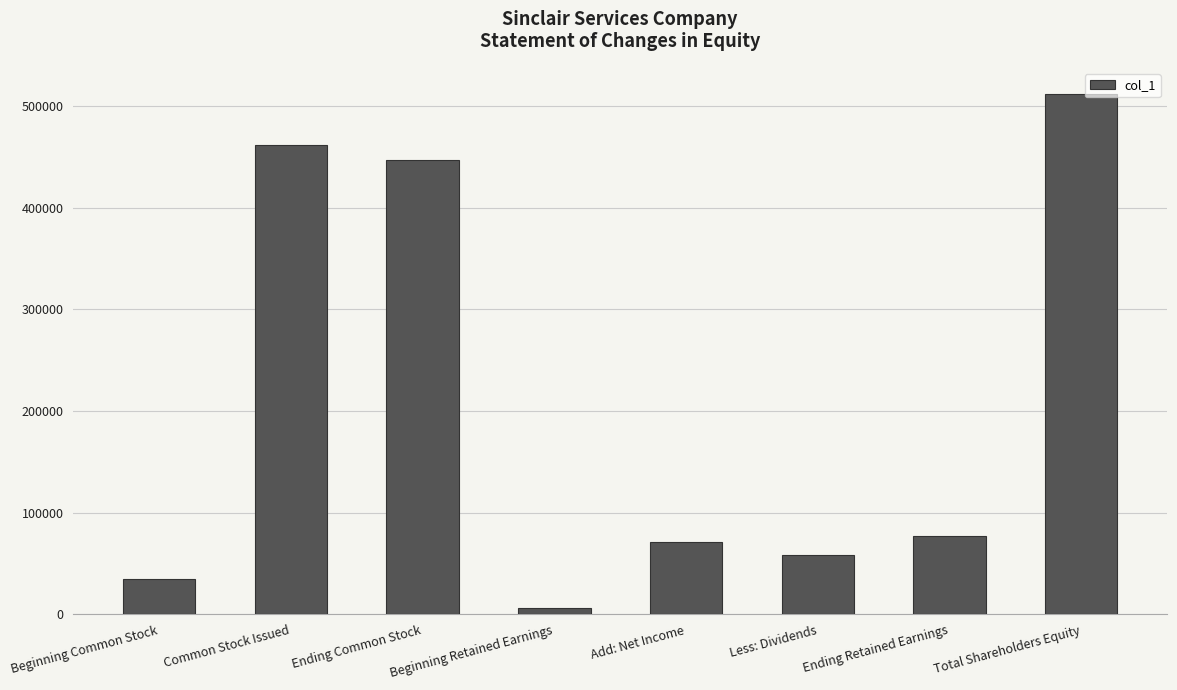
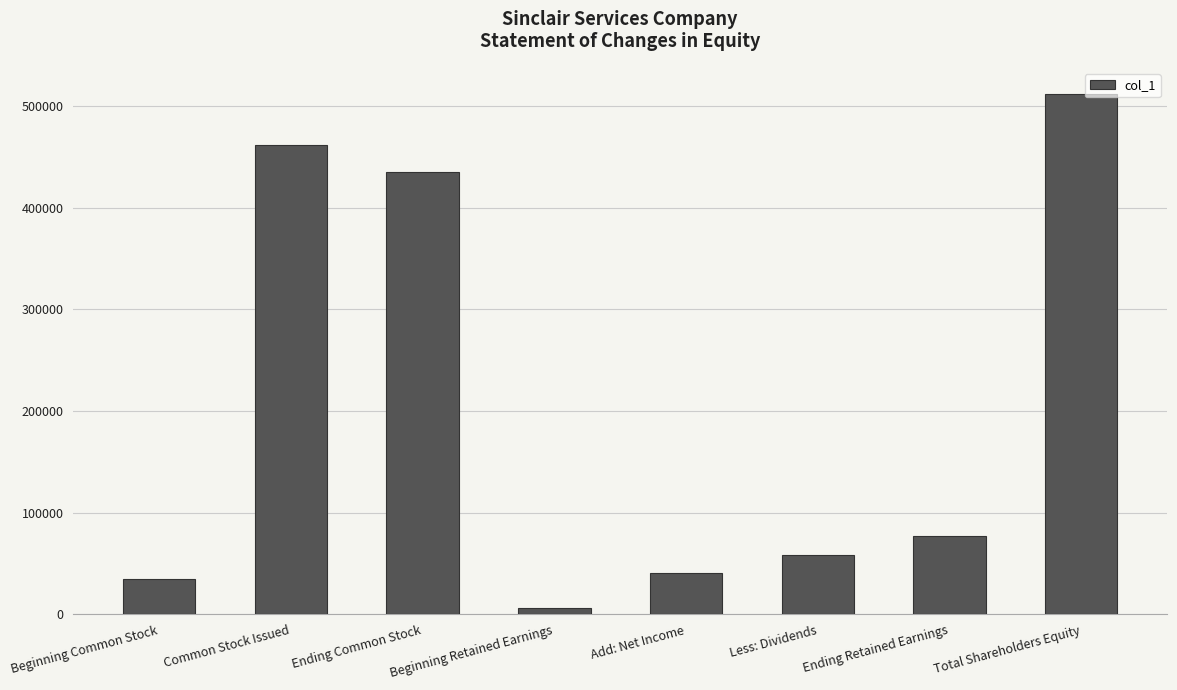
Ending Common Stock: 447000 -> 435000
Add: Net Income: 71000 -> 41000
